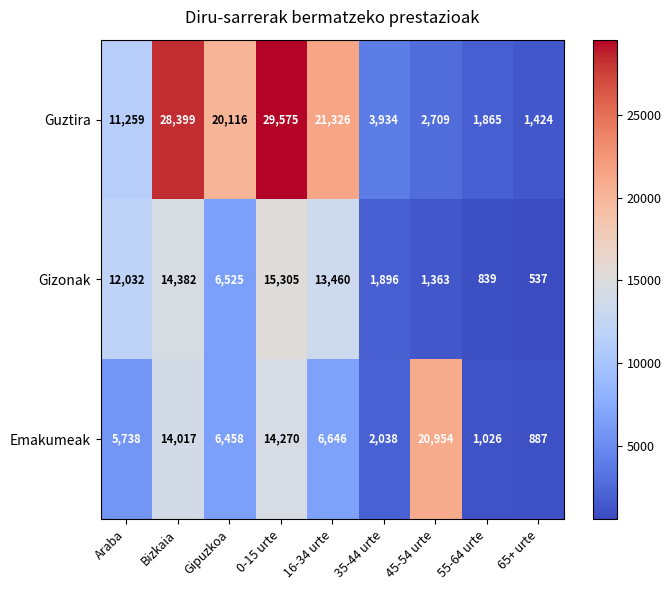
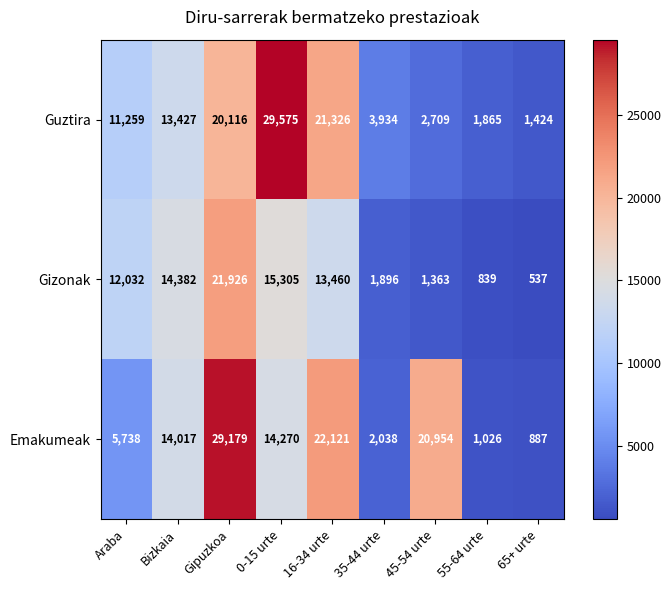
Guztira, Bizkaia: 28,399 -> 13,427
Gizonak, Gipuzkoa: 6,525 -> 21,926
Emakumeak, Gipuzkoa: 6,458 -> 29,179
Emakumeak, 16-34 urte: 6,646 -> 22,121
